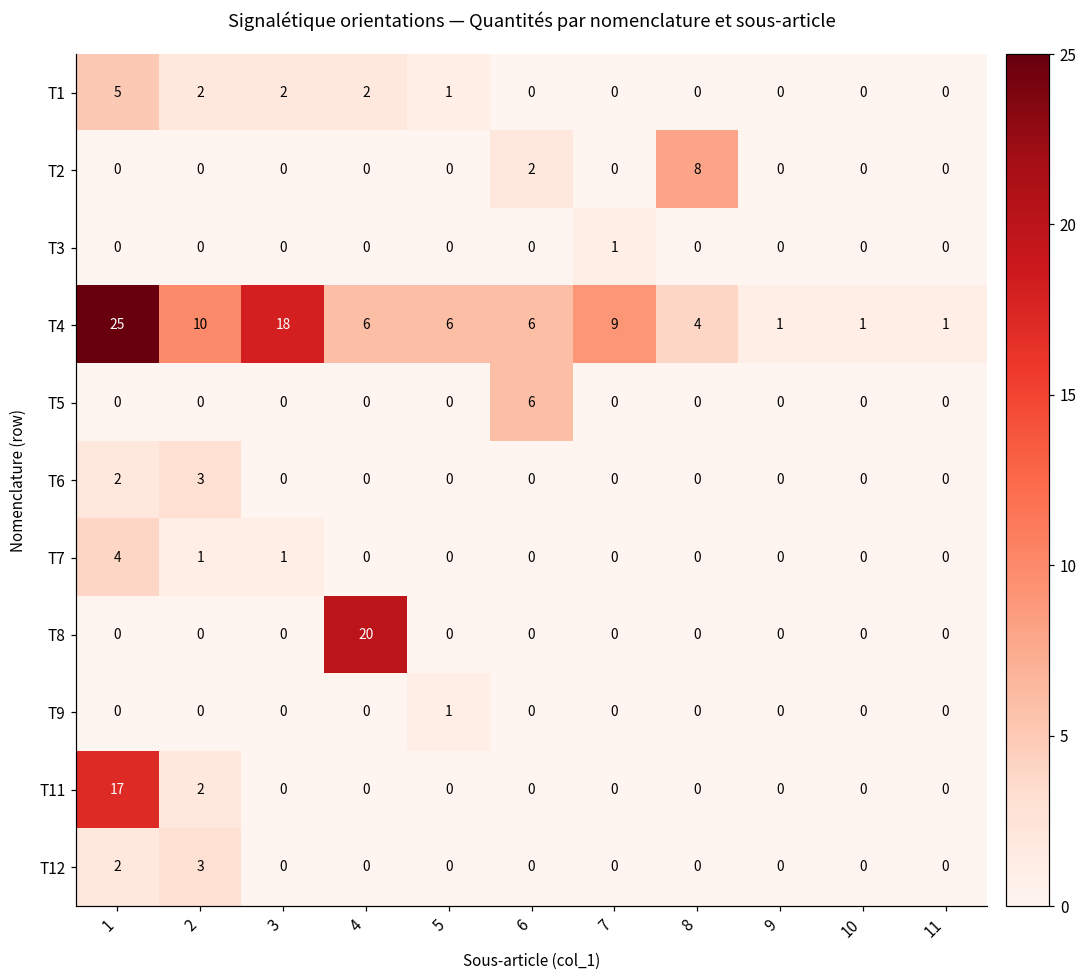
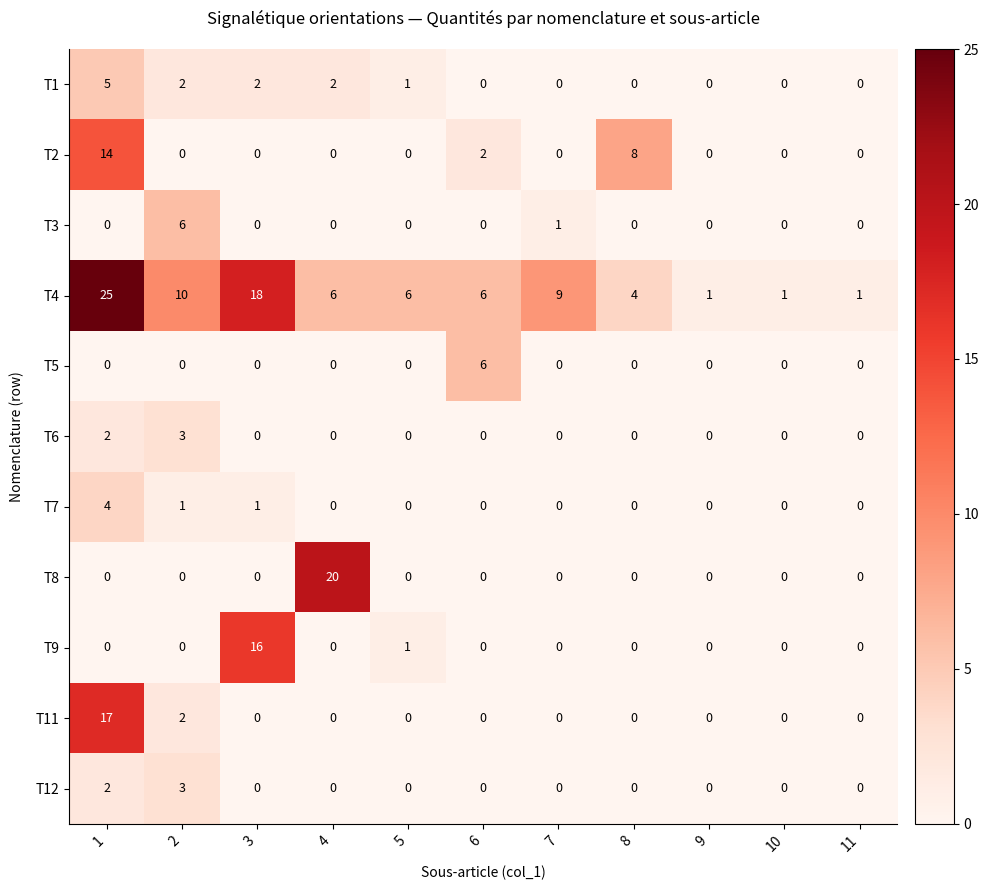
T2, 1: 0 -> 14
T3, 2: 0 -> 6
T9, 3: 0 -> 16
